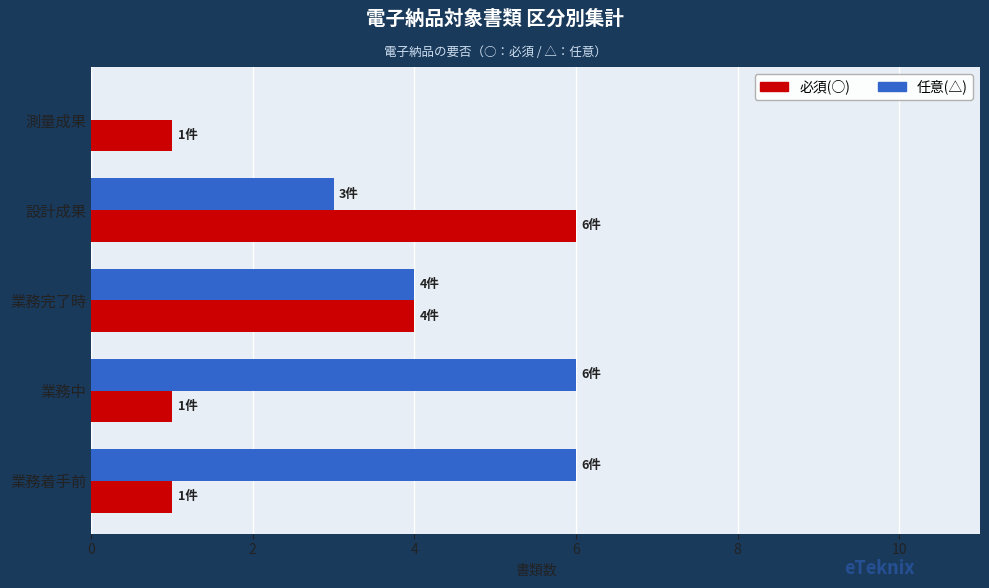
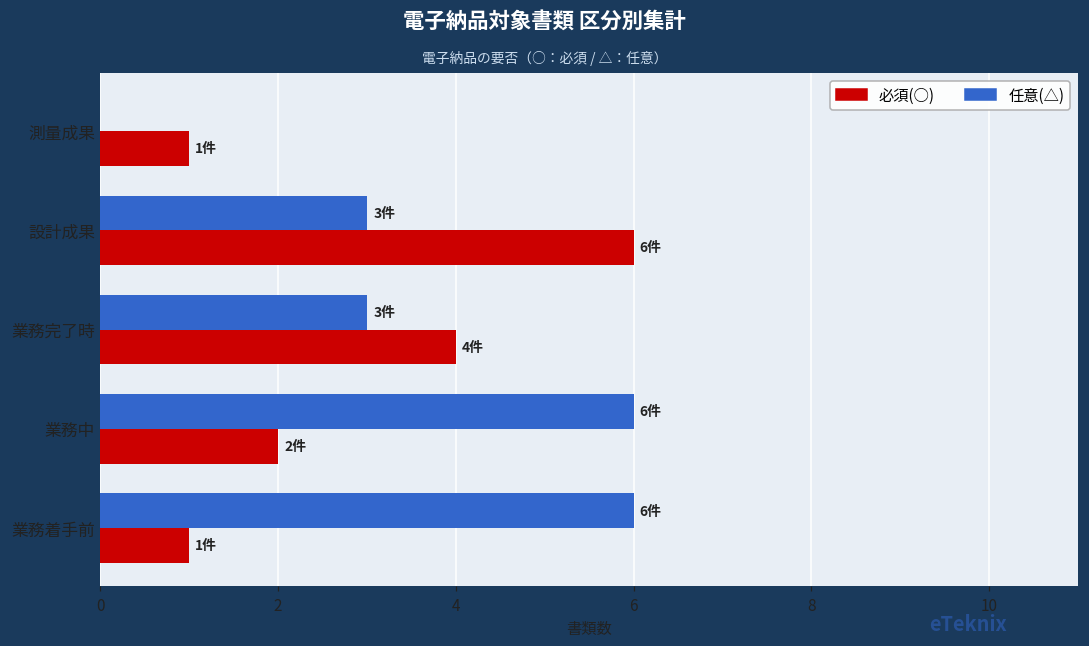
任意(△), 業務完了時: 4件 -> 3件
必須(○), 業務中: 1件 -> 2件
